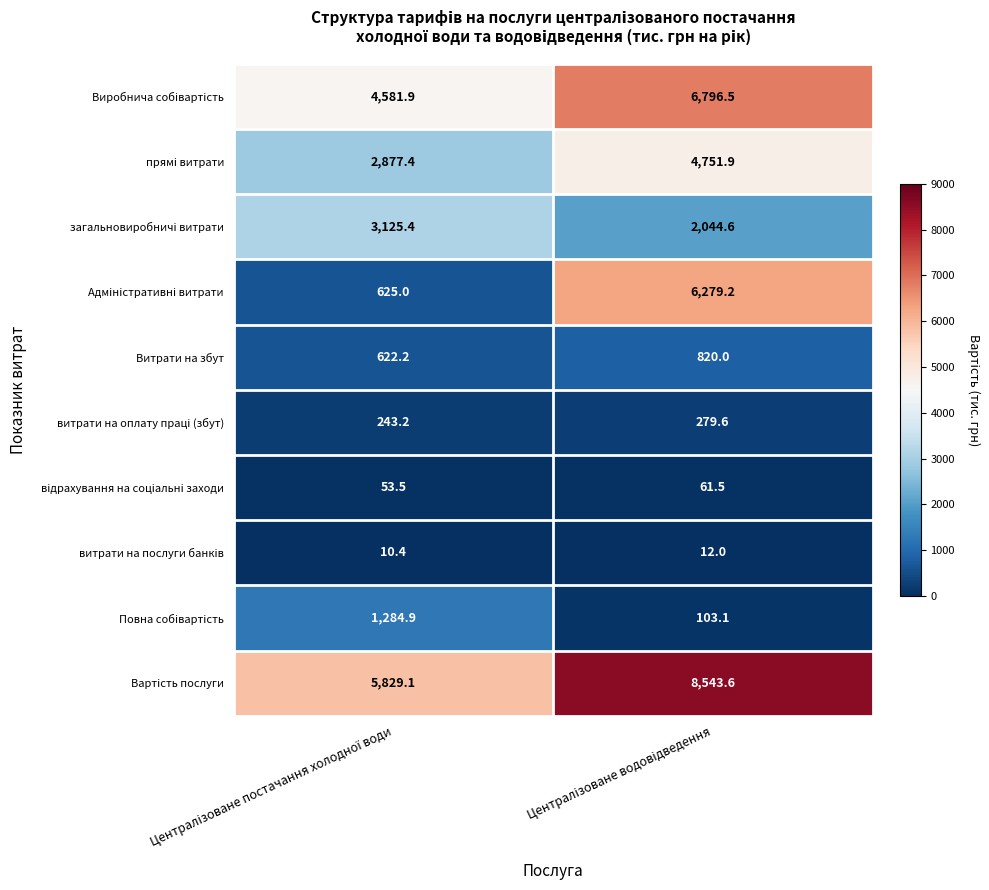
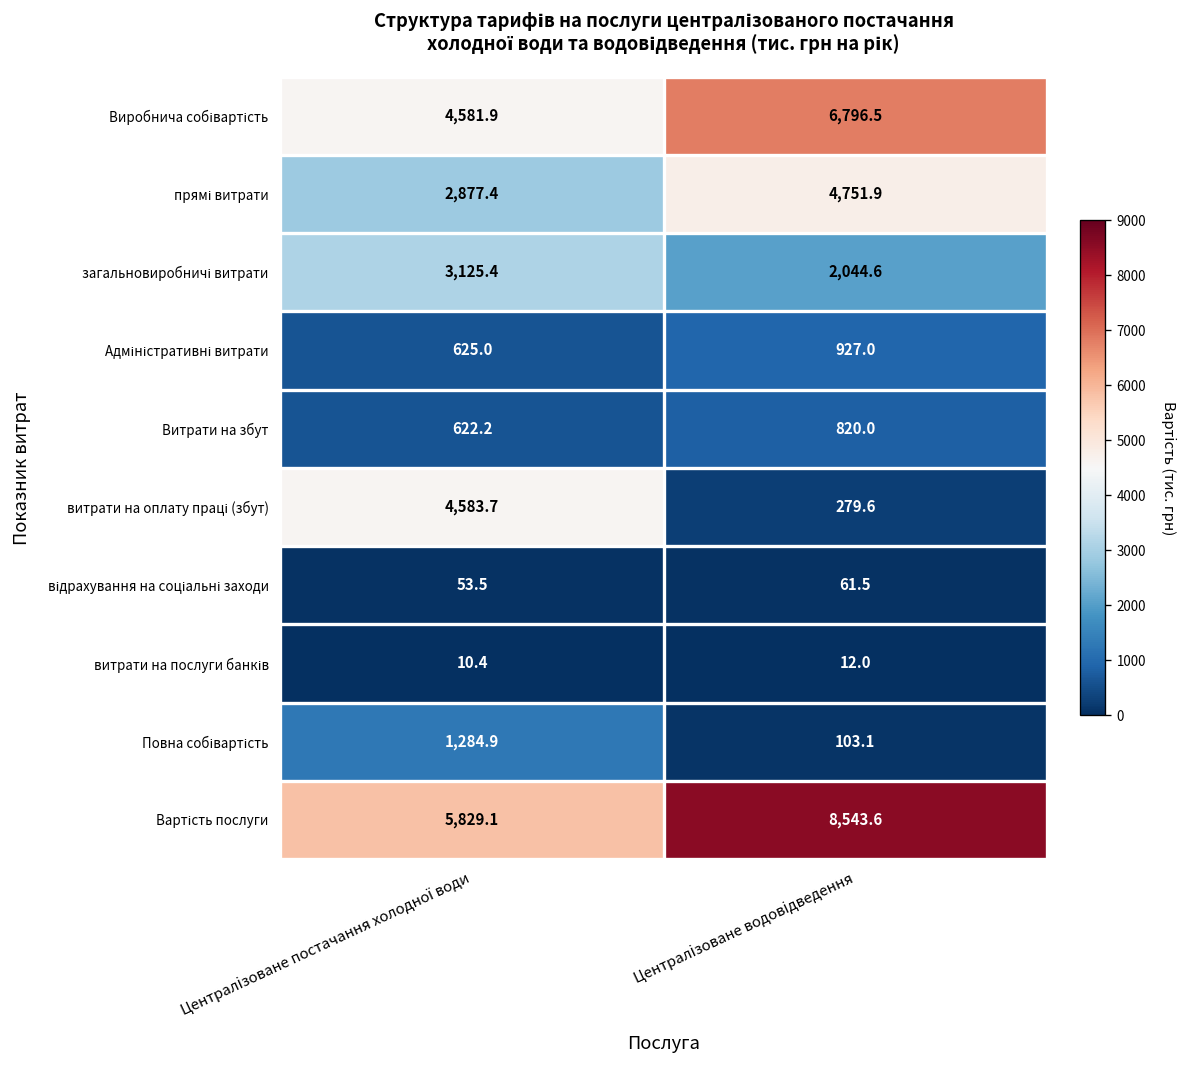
Адміністративні витрати, Централізоване водовідведення: 6,279.2 -> 927.0
витрати на оплату праці (збут), Централізоване постачання холодної води: 243.2 -> 4,583.7
